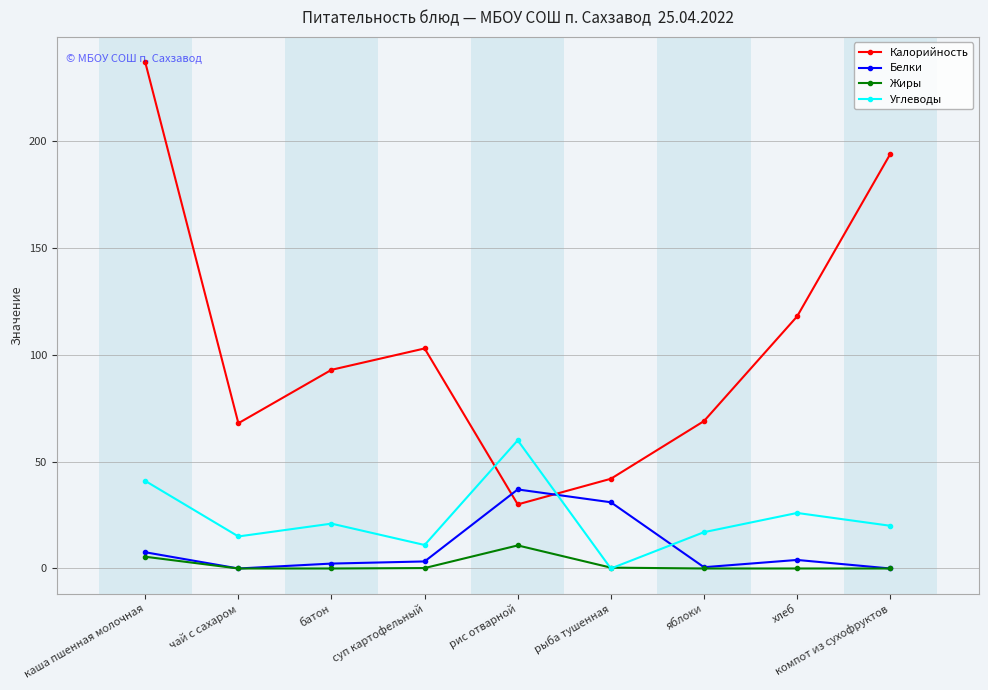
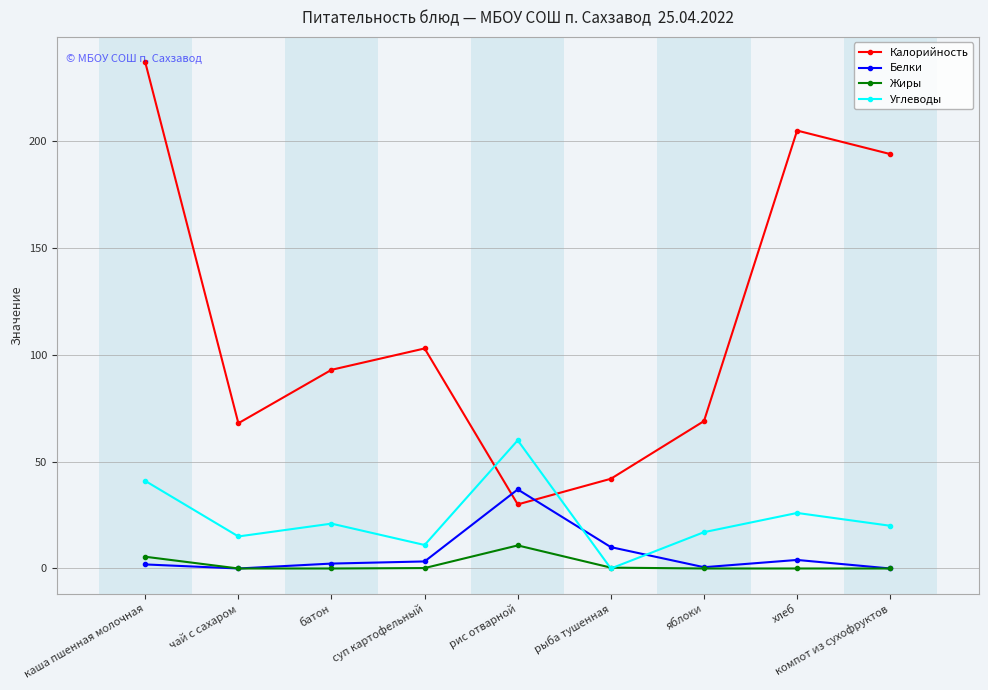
Белки, каша пшенная молочная: 8 -> 2
Белки, рыба тушенная: 31 -> 10
Калорийность, хлеб: 118 -> 205
